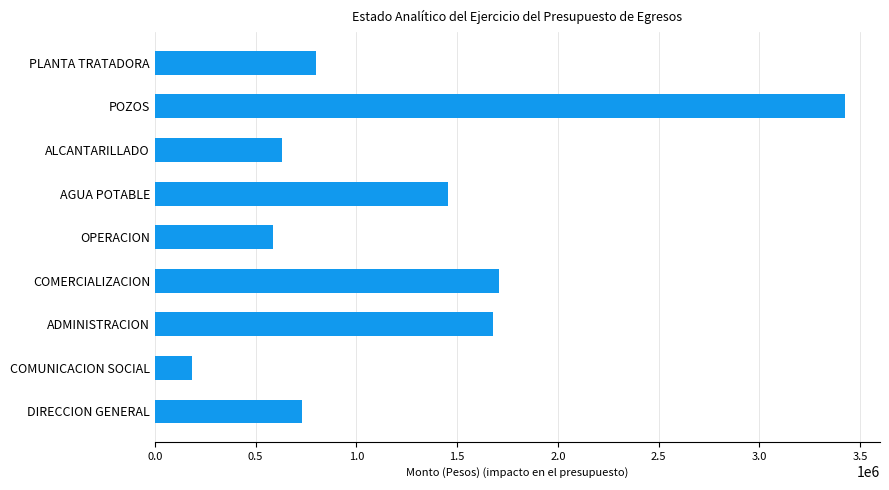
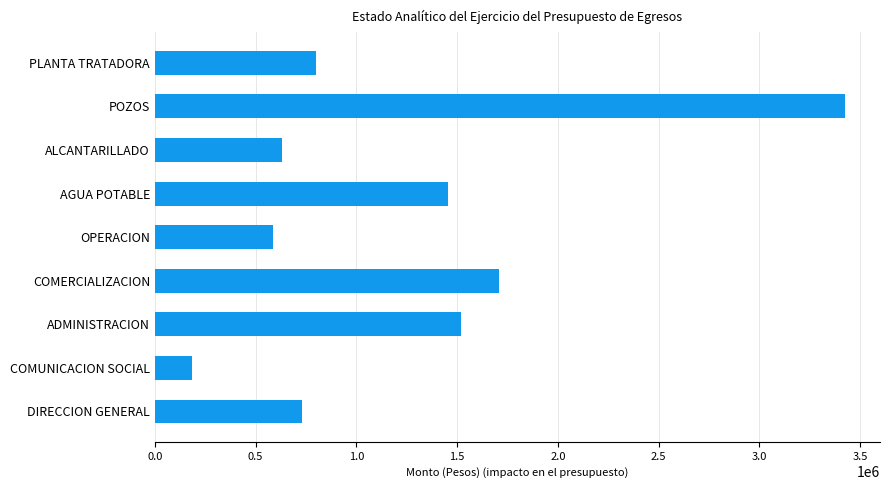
ADMINISTRACION: 1680000 -> 1520000
